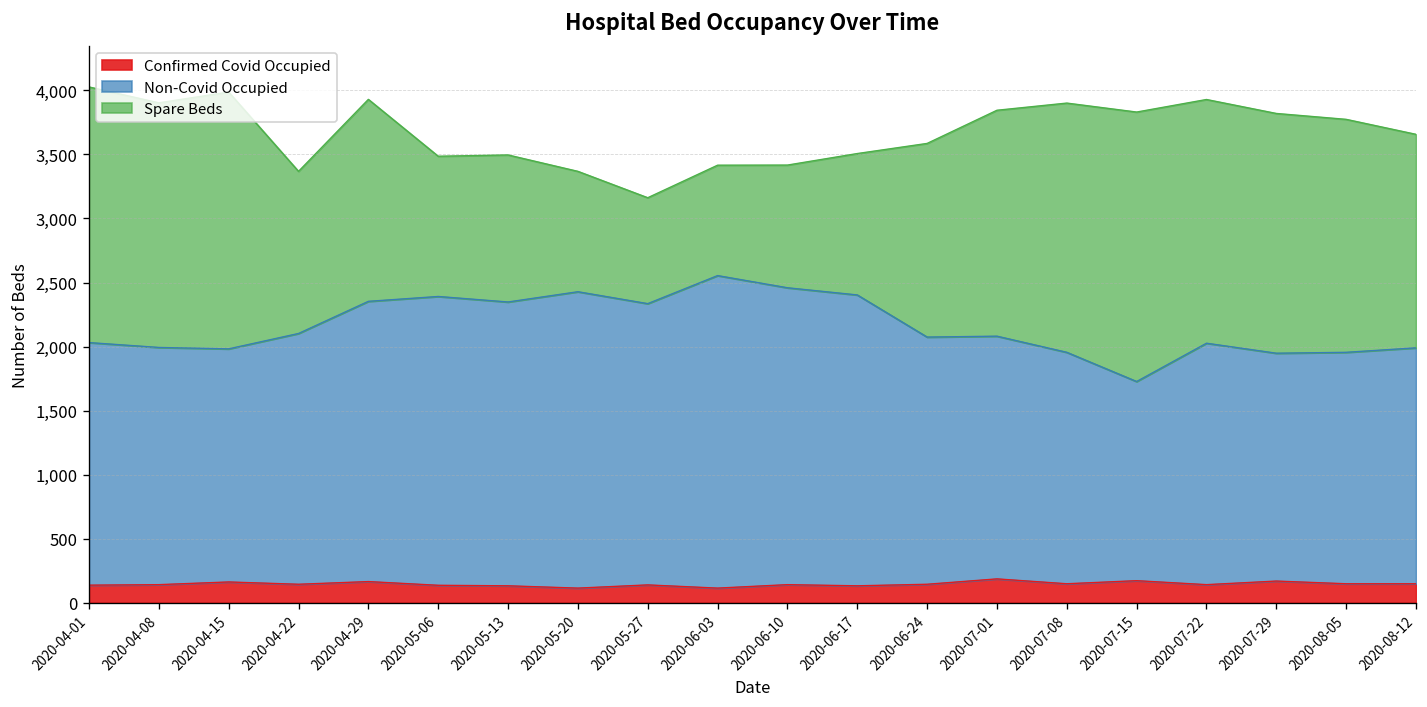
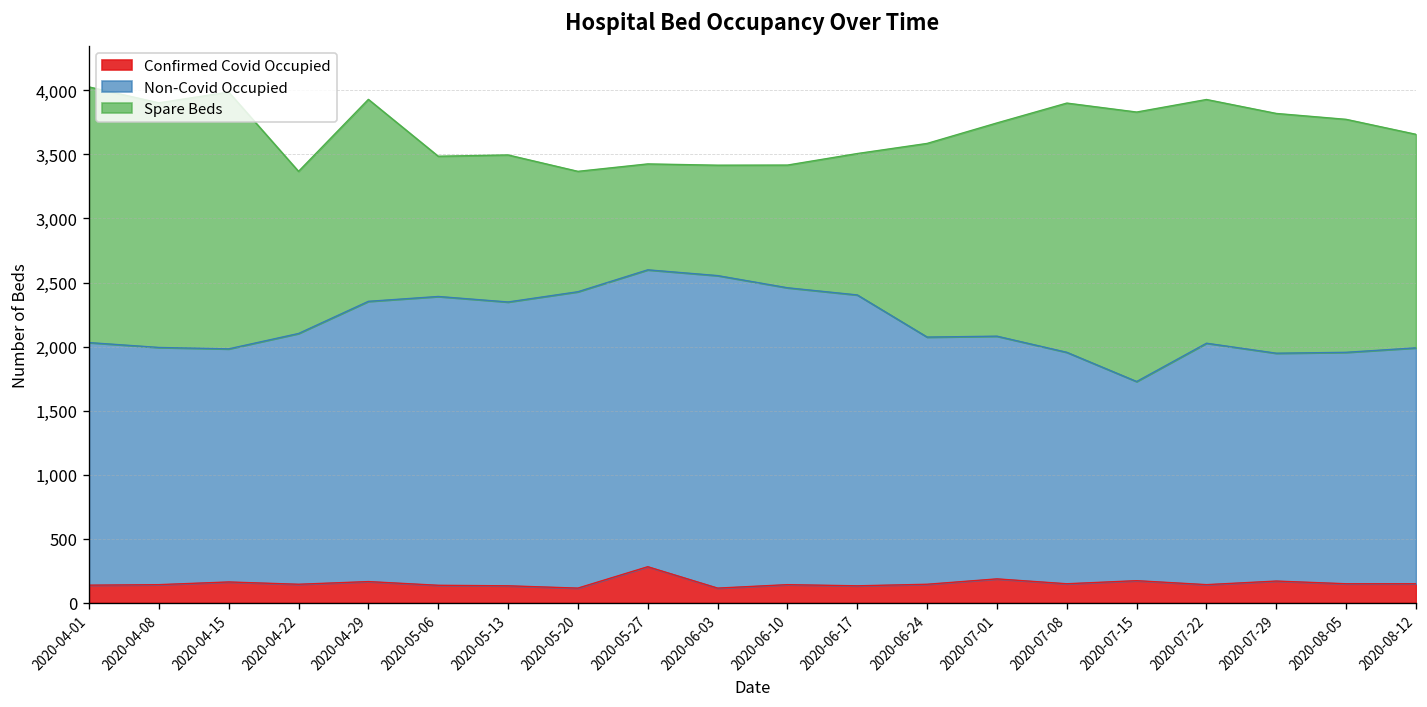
Confirmed Covid Occupied, 2020-05-27: 140 -> 280
Non-Covid Occupied, 2020-05-27: 2,200 -> 2,320
Spare Beds, 2020-07-01: 1,760 -> 1,670
